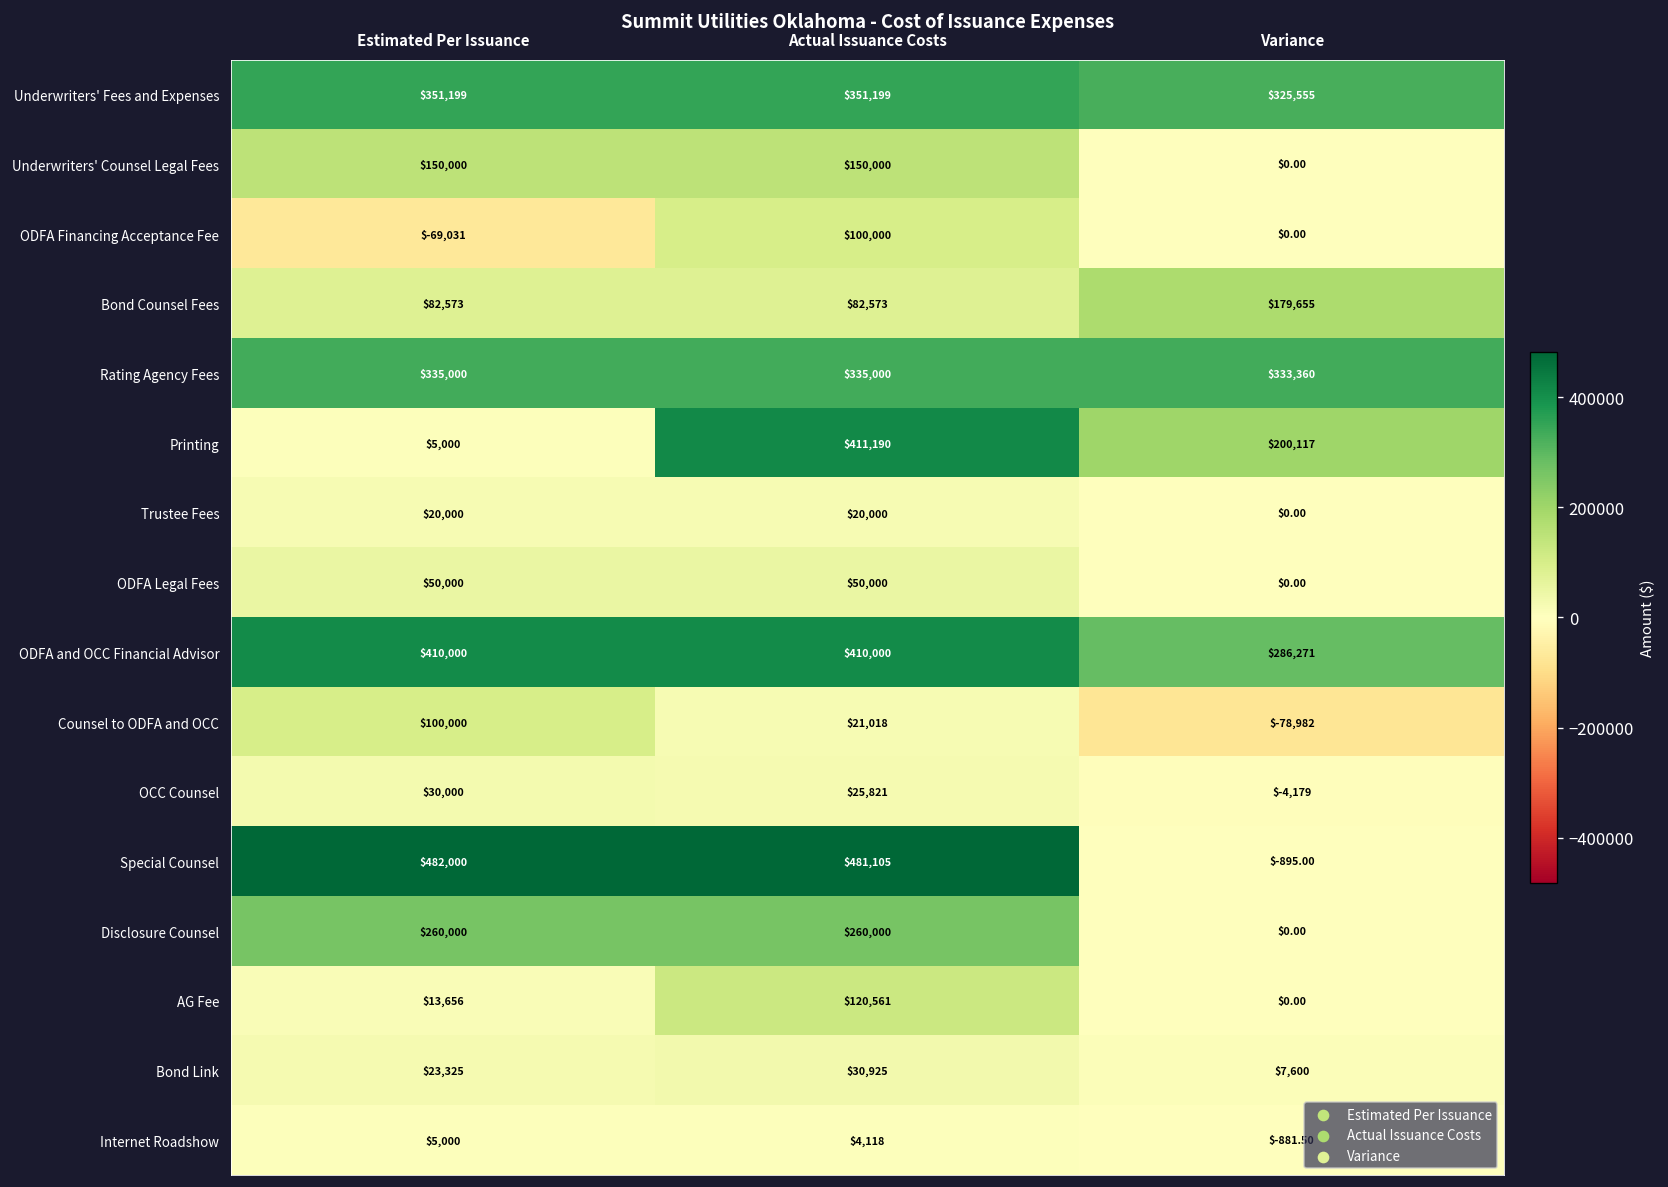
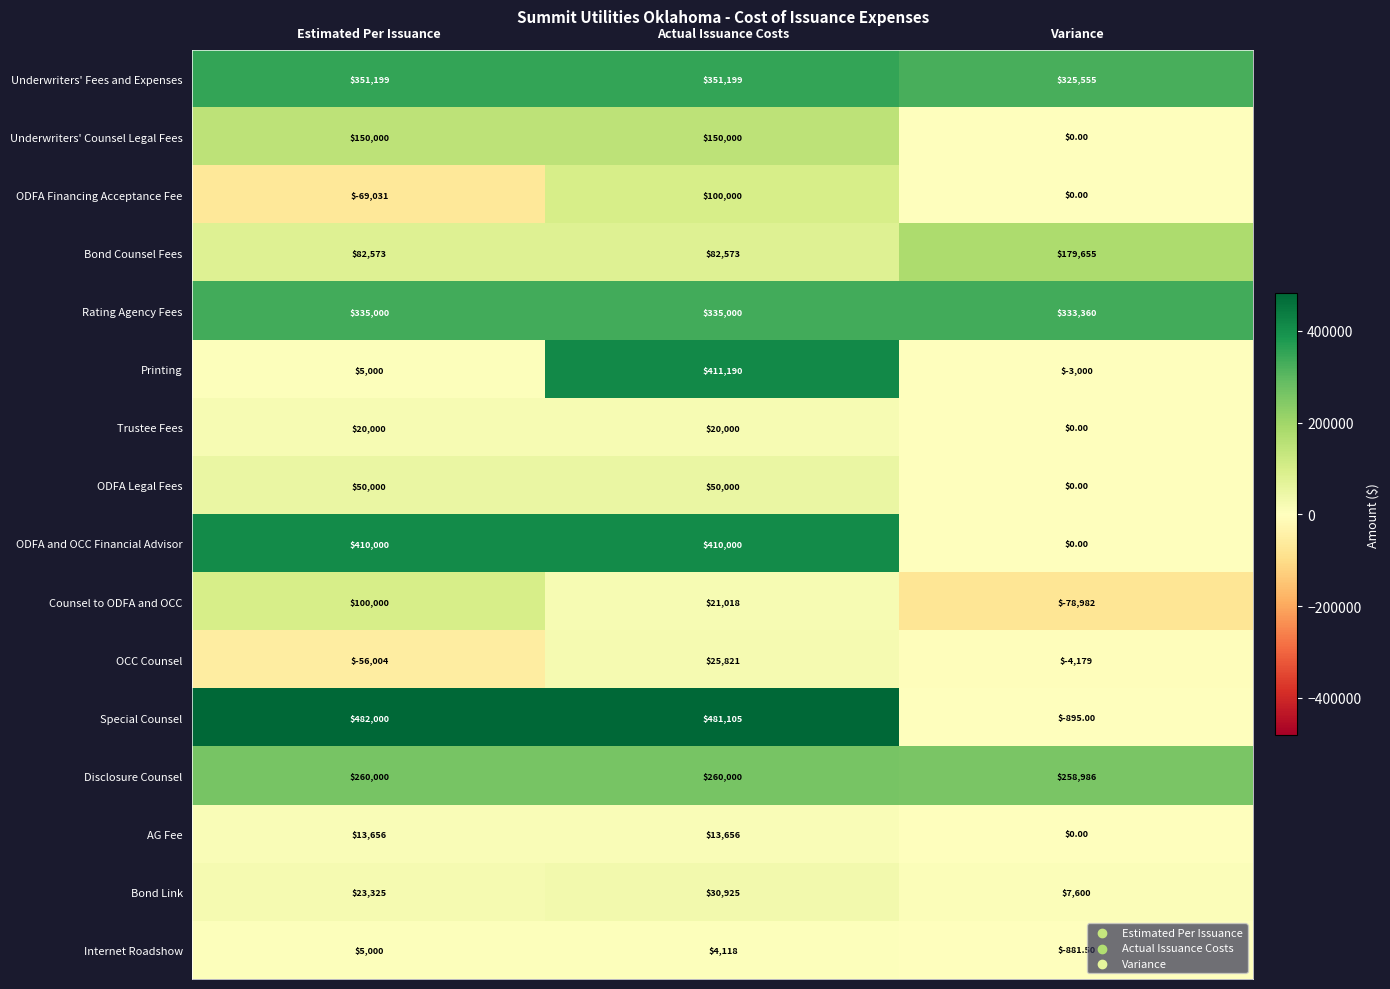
Printing, Variance: $200,117 -> $-3,000
ODFA and OCC Financial Advisor, Variance: $286,271 -> $0.00
OCC Counsel, Estimated Per Issuance: $30,000 -> $-56,004
Disclosure Counsel, Variance: $0.00 -> $258,986
AG Fee, Actual Issuance Costs: $120,561 -> $13,656
